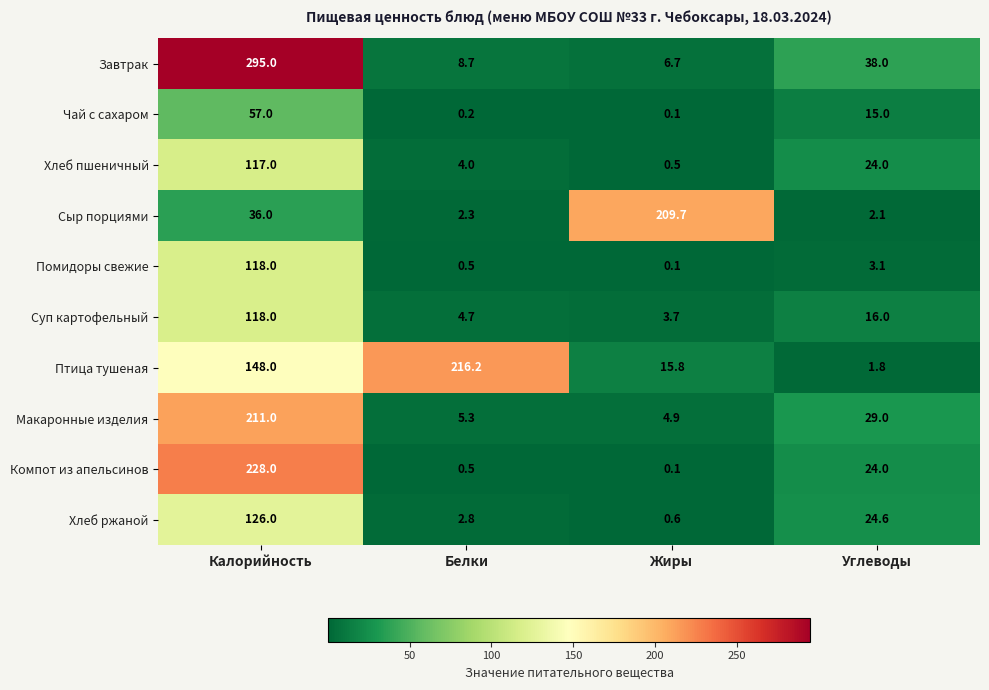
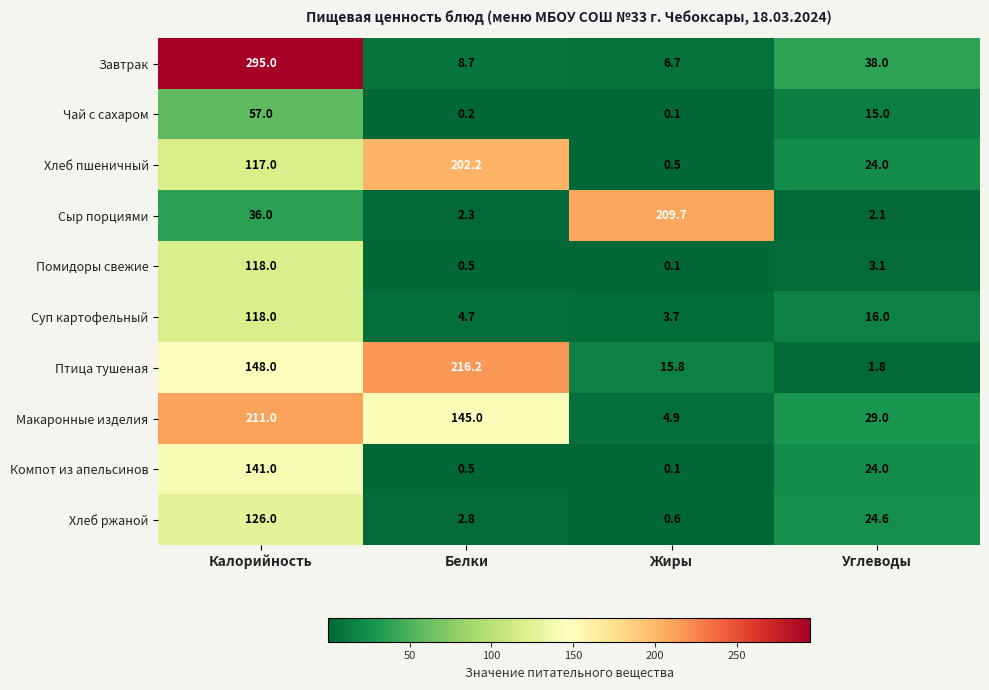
Хлеб пшеничный, Белки: 4.0 -> 202.2
Макаронные изделия, Белки: 5.3 -> 145.0
Компот из апельсинов, Калорийность: 228.0 -> 141.0
